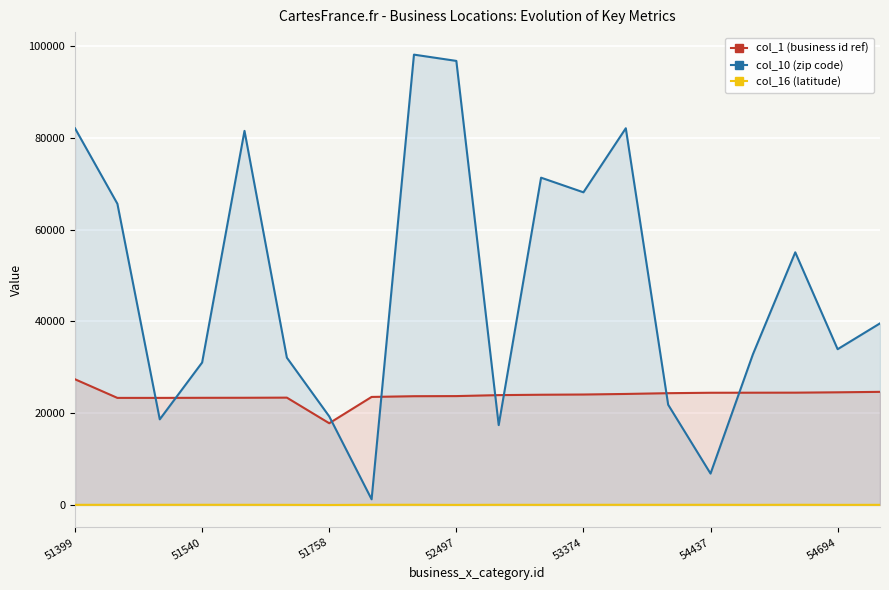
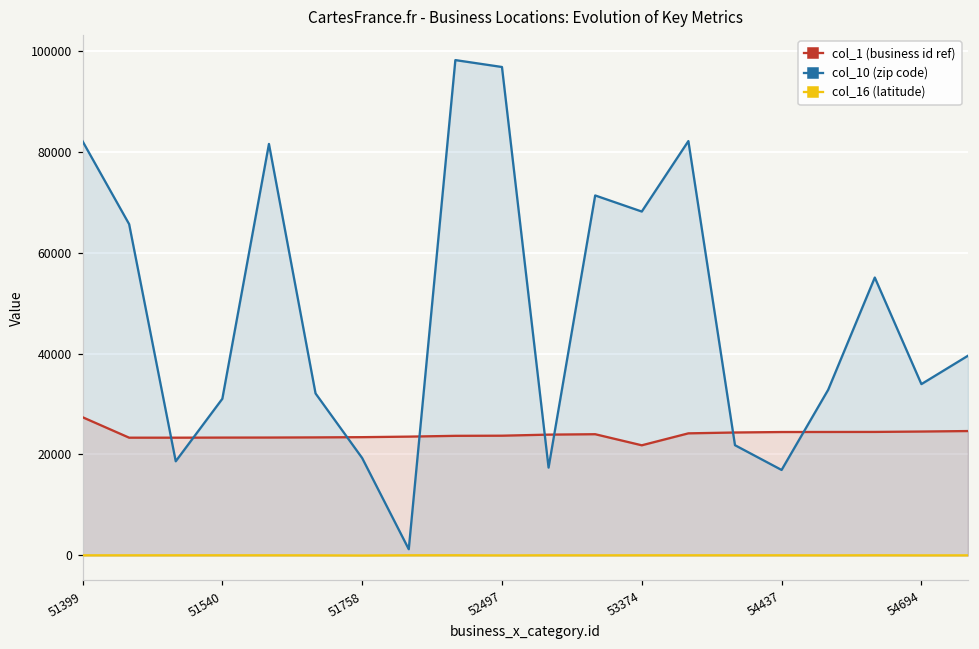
col_1 (business id ref), 51758: 18000 -> 23000
col_1 (business id ref), 53374: 24000 -> 22000
col_10 (zip code), 54437: 7000 -> 17000
